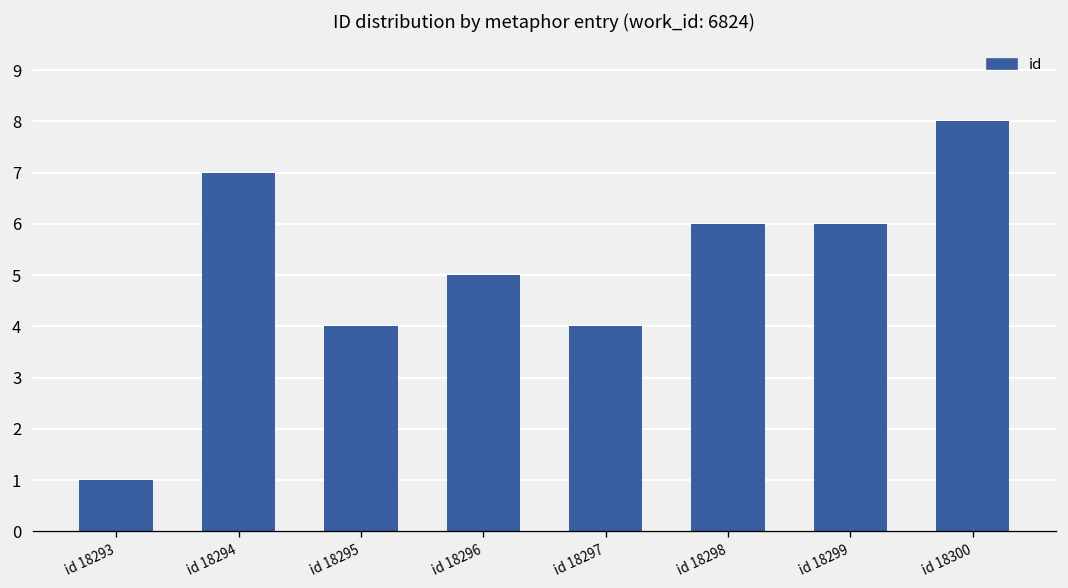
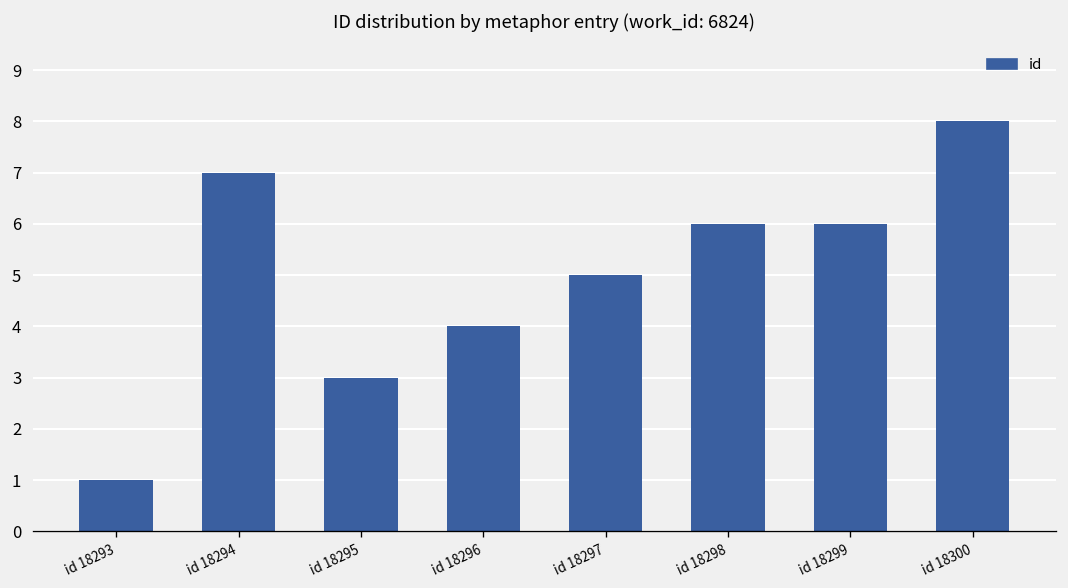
id 18295: 4.0 -> 3.0
id 18296: 5.0 -> 4.0
id 18297: 4.0 -> 5.0
